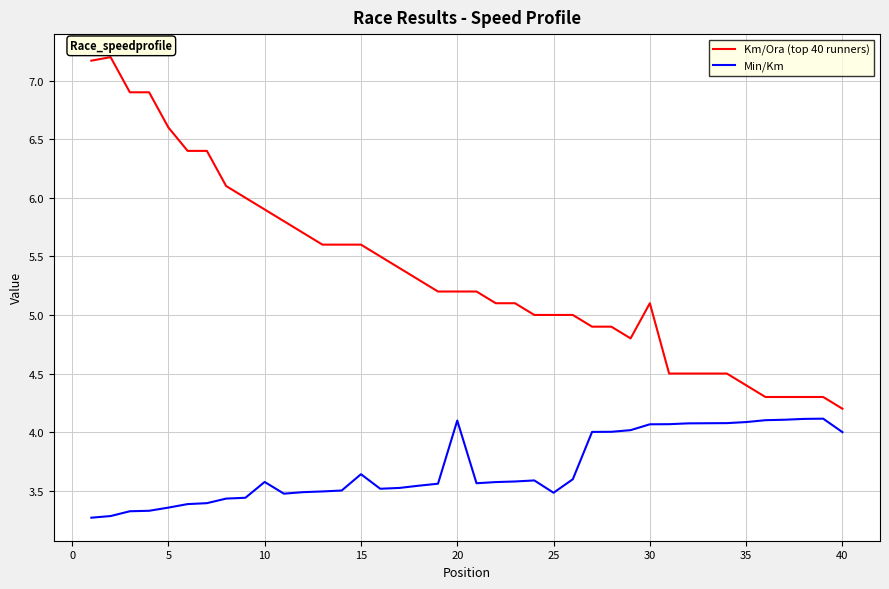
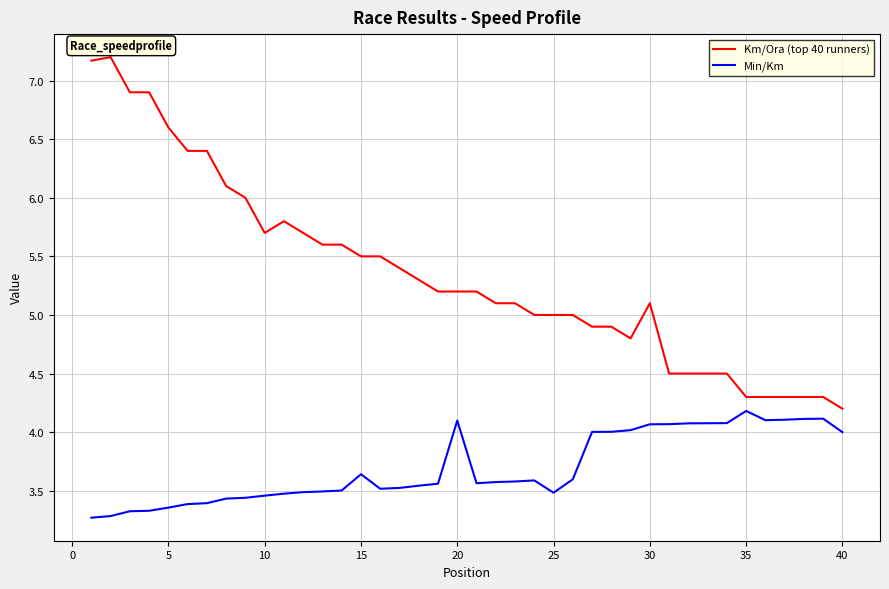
Km/Ora (top 40 runners), 10: 5.9 -> 5.7
Min/Km, 10: 3.58 -> 3.46
Km/Ora (top 40 runners), 15: 5.6 -> 5.5
Km/Ora (top 40 runners), 35: 4.4 -> 4.3
Min/Km, 35: 4.09 -> 4.18
